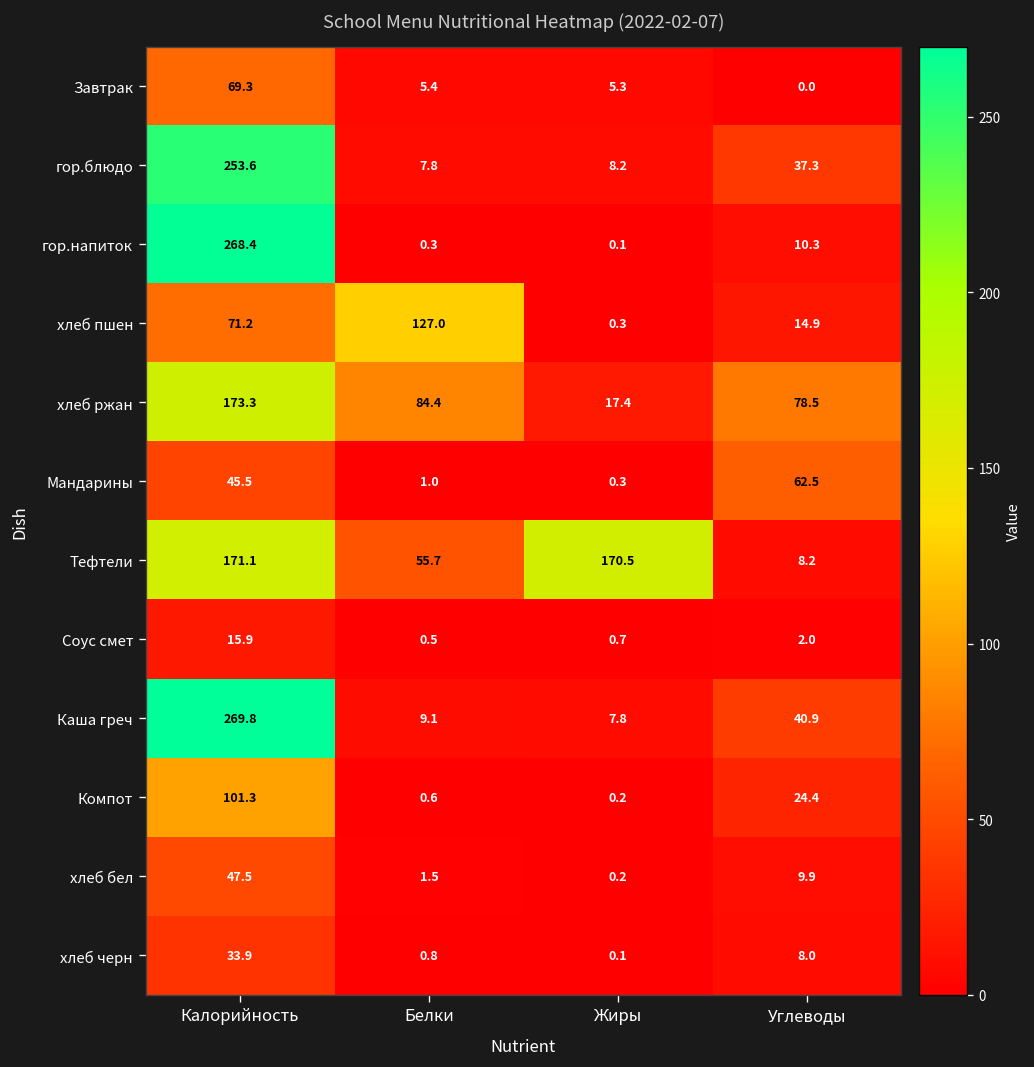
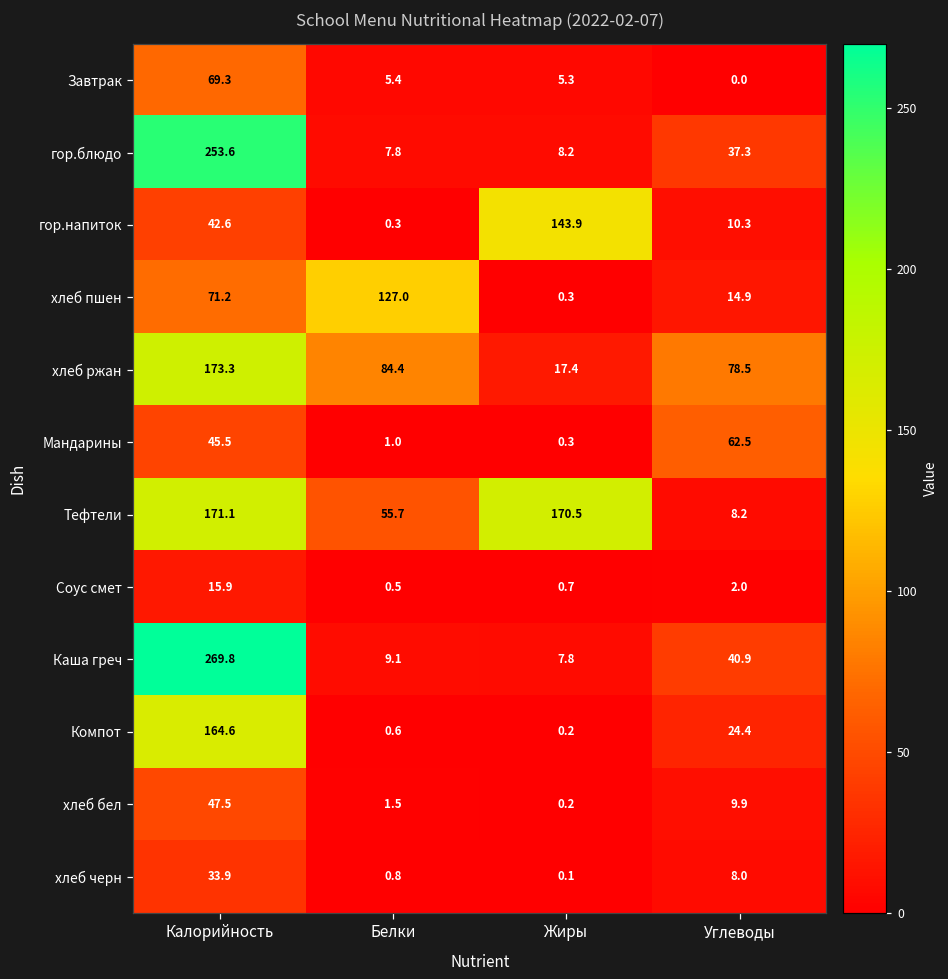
гор.напиток, Калорийность: 268.4 -> 42.6
гор.напиток, Жиры: 0.1 -> 143.9
Компот, Калорийность: 101.3 -> 164.6
